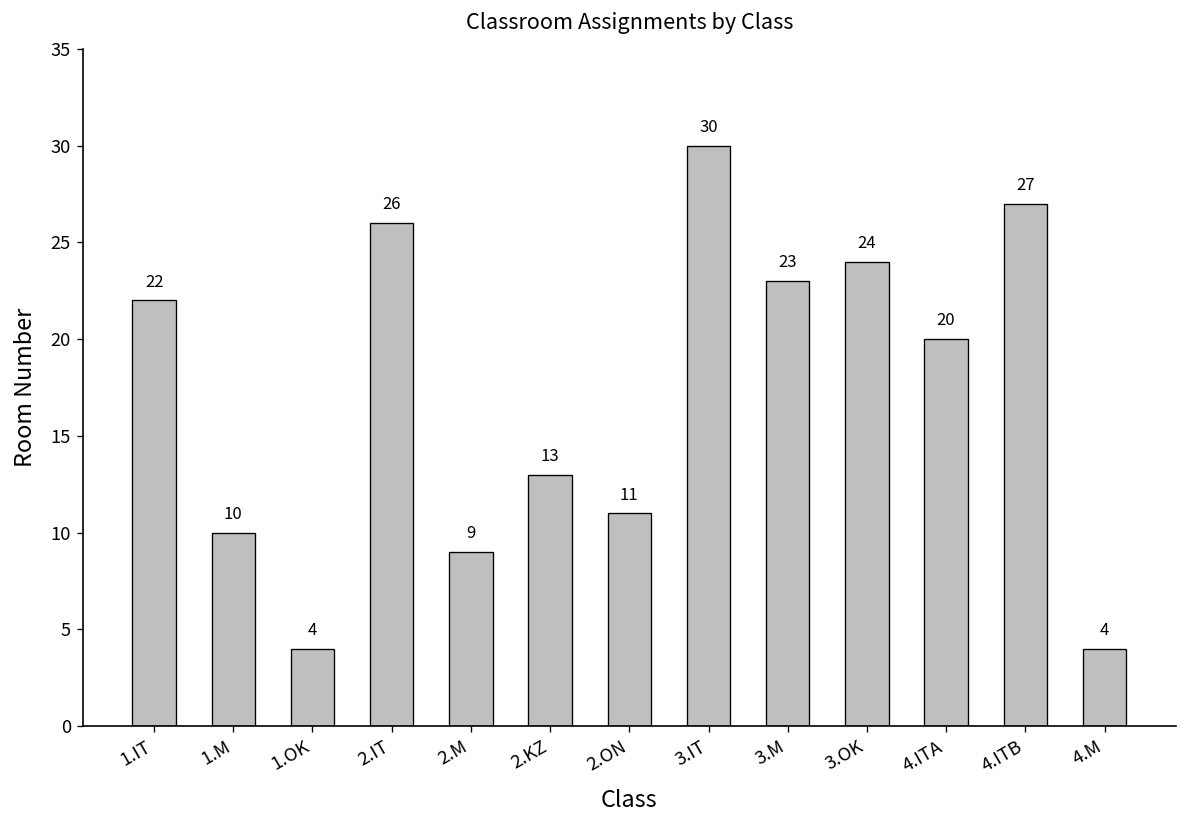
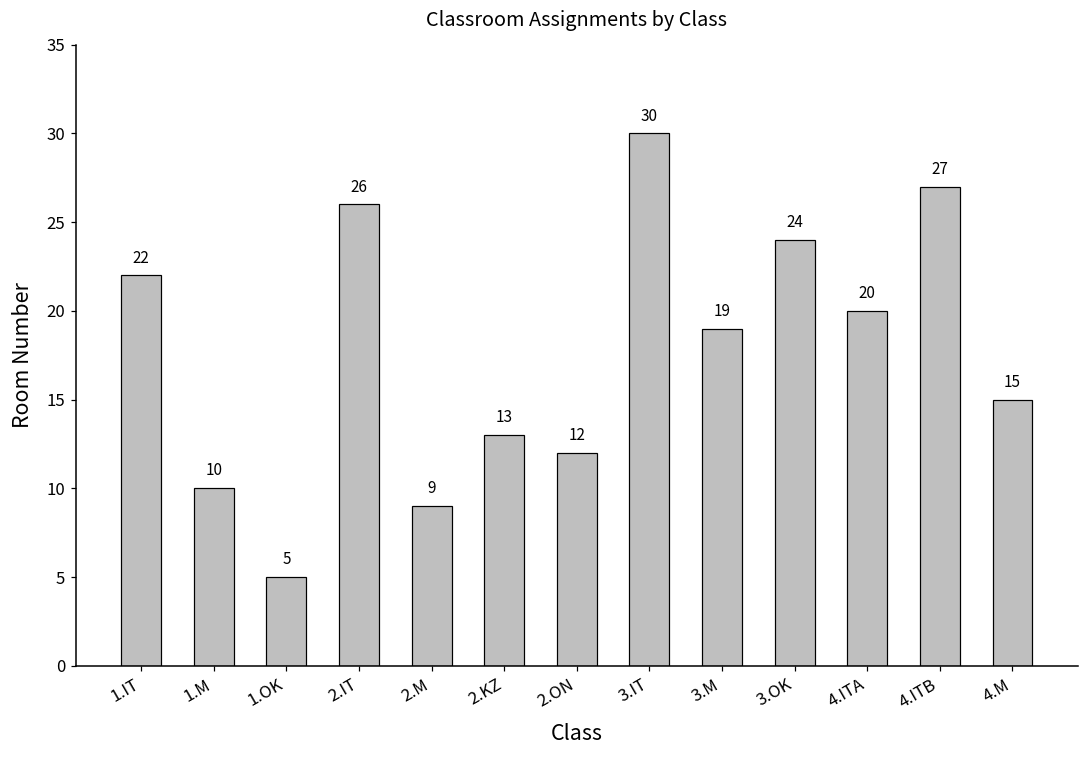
1.OK: 4 -> 5
2.ON: 11 -> 12
3.M: 23 -> 19
4.M: 4 -> 15
